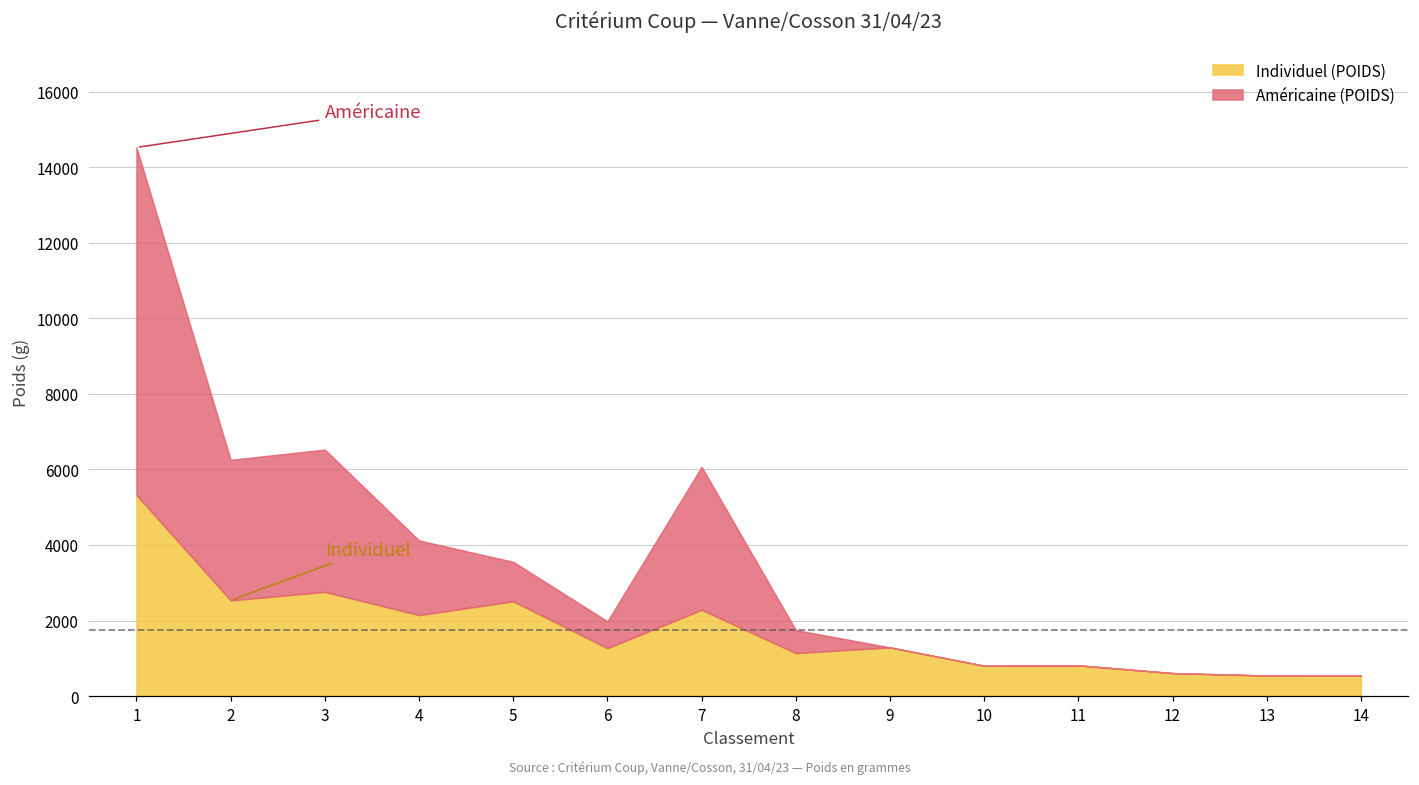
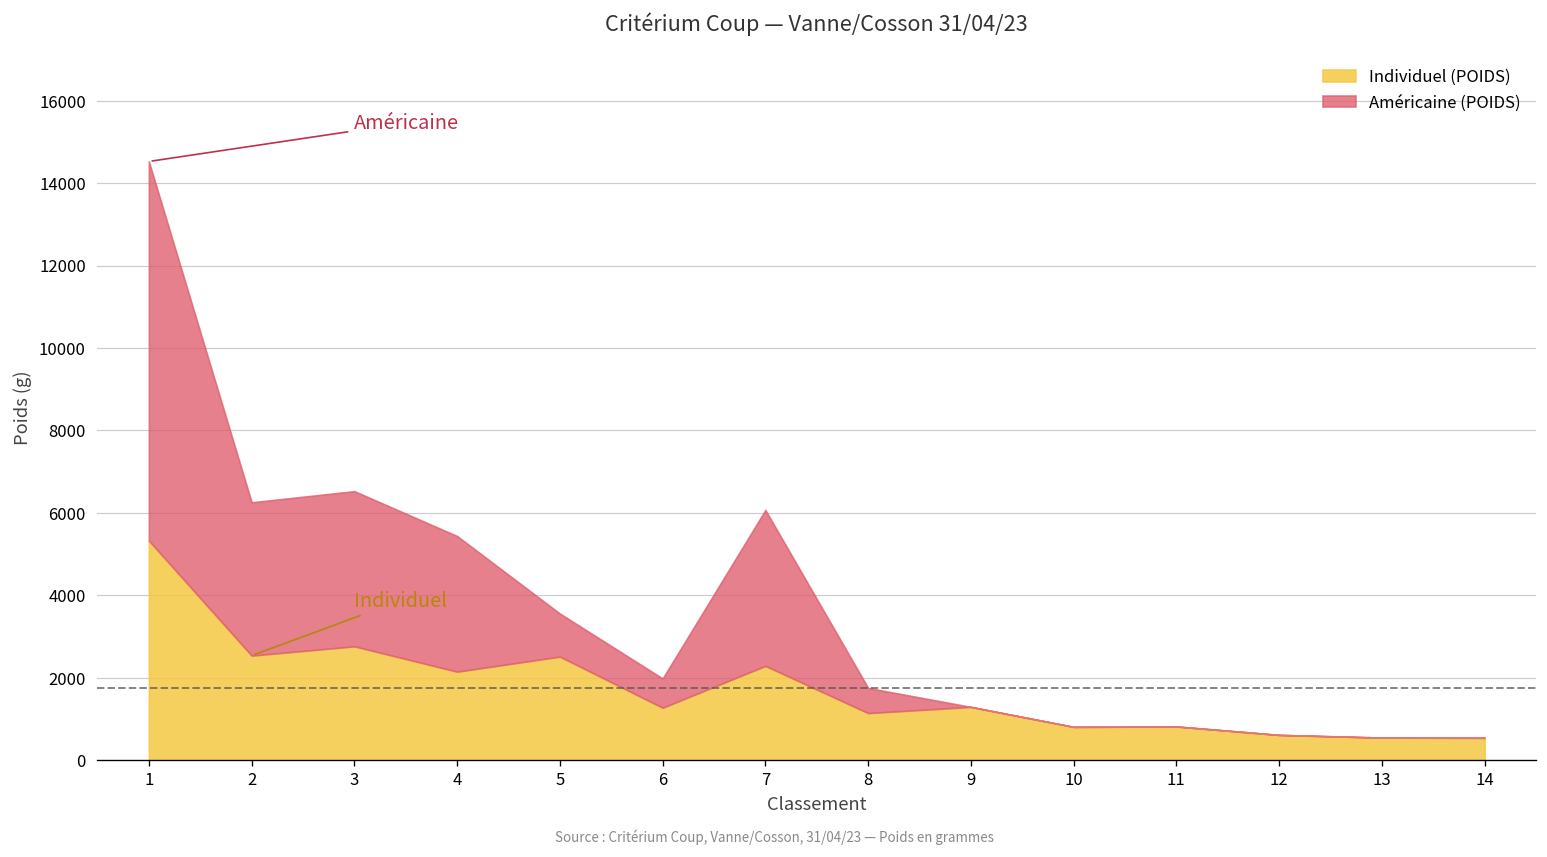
Américaine (POIDS), 4: 2000 -> 3300
